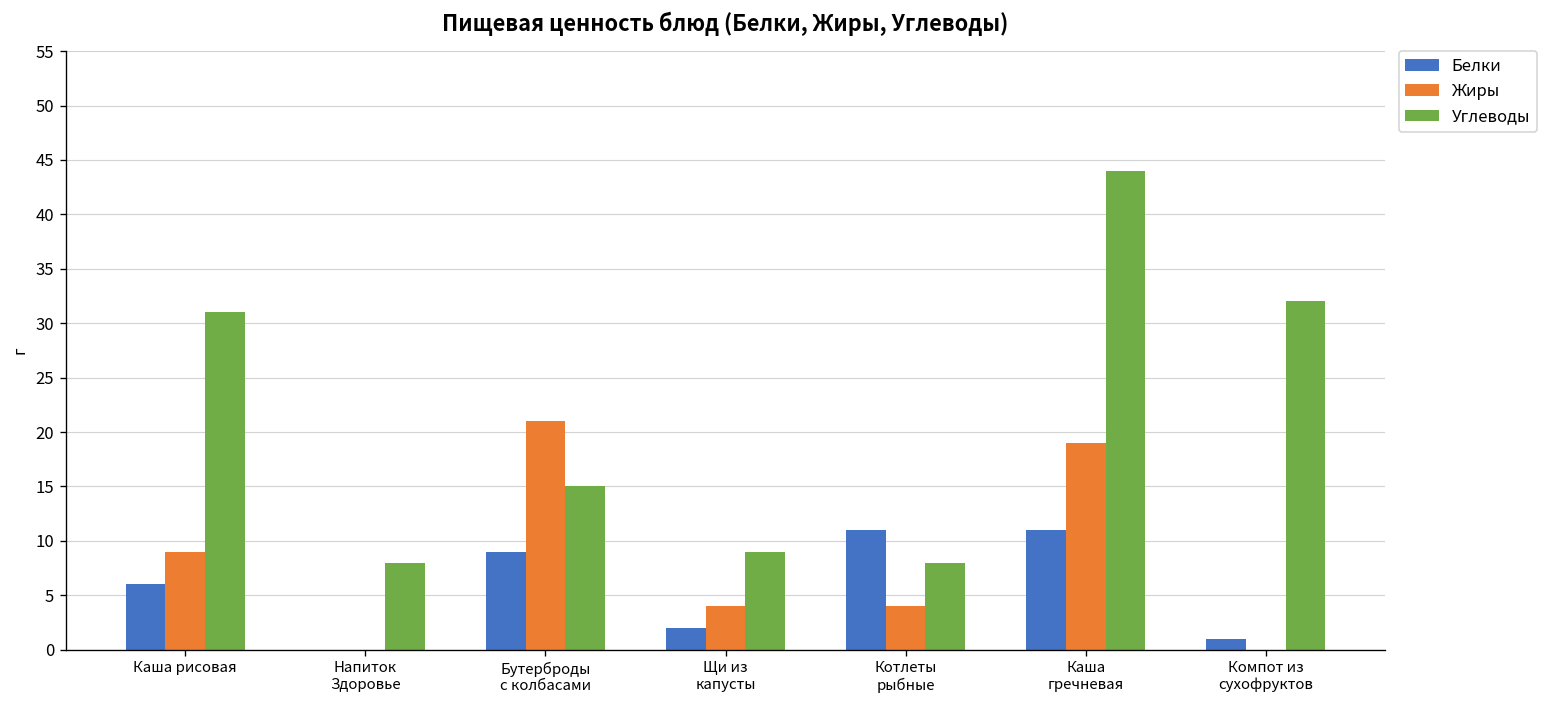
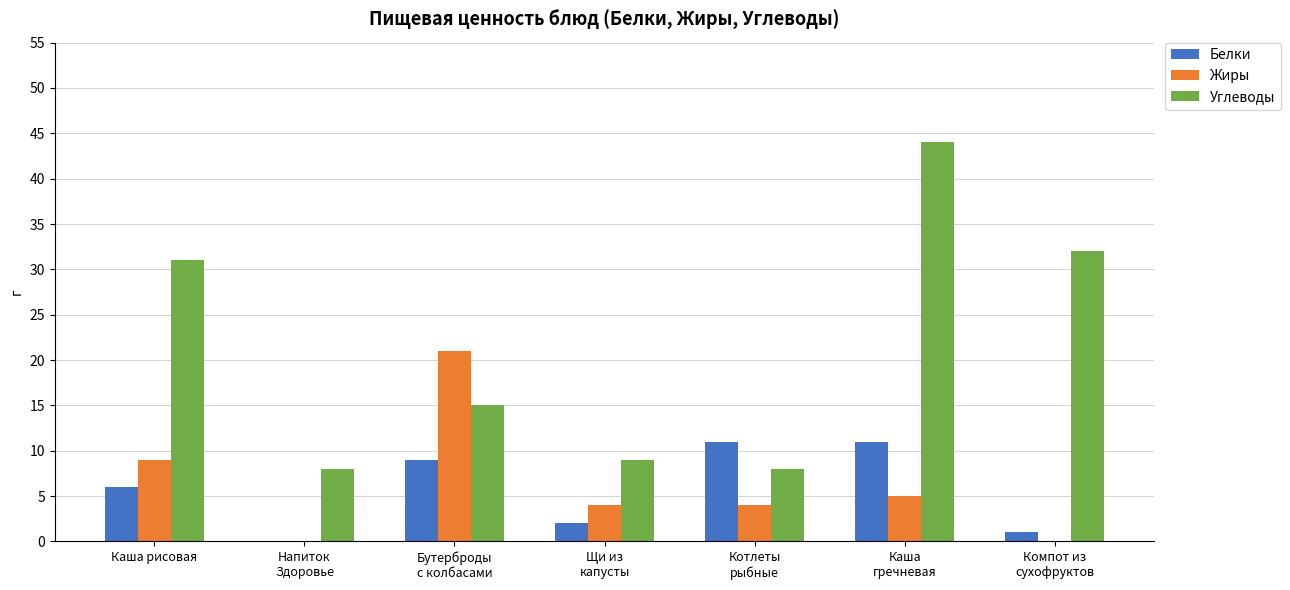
Жиры, Каша гречневая: 19 -> 5
